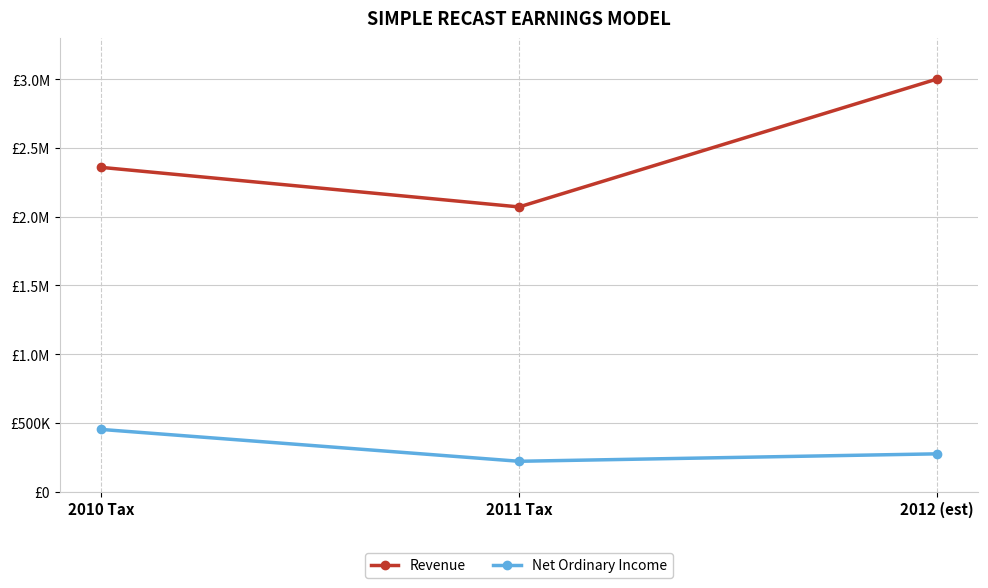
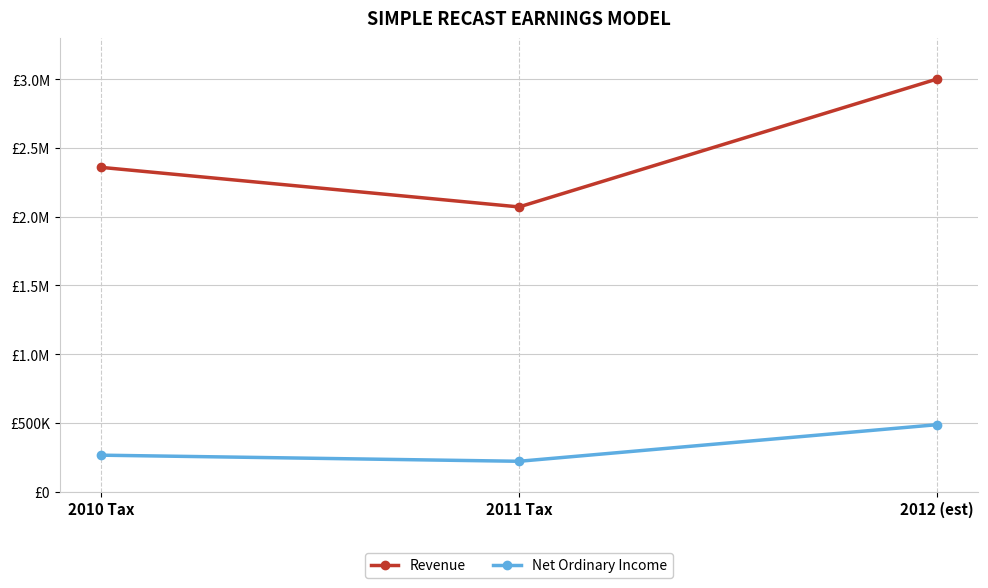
Net Ordinary Income, 2010 Tax: £450000 -> £260000
Net Ordinary Income, 2012 (est): £270000 -> £490000
